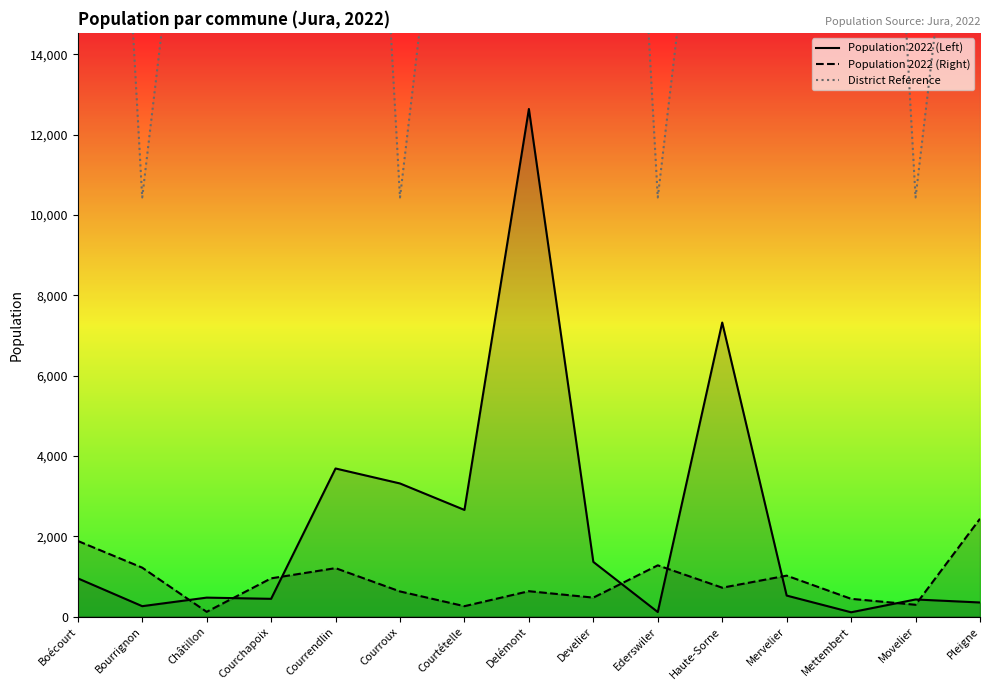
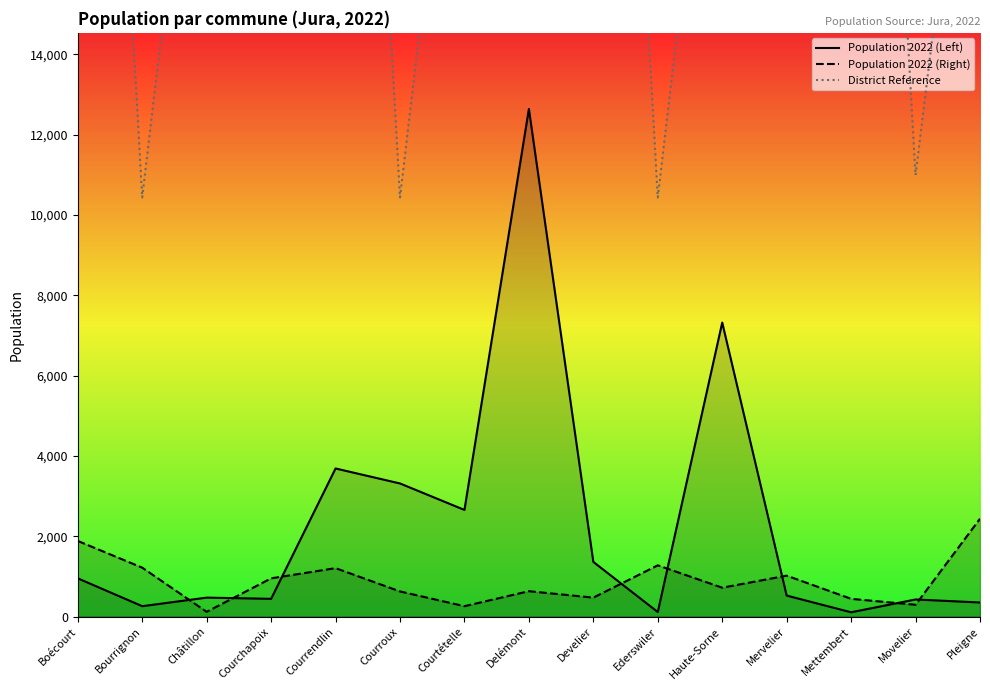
District Reference, Movelier: 10,400 -> 11,000
